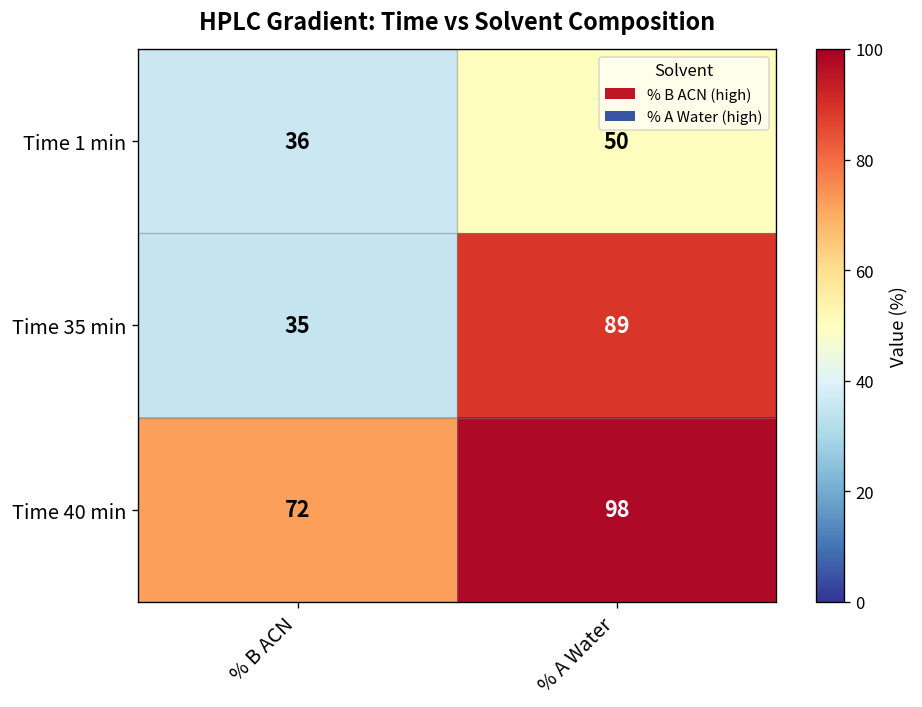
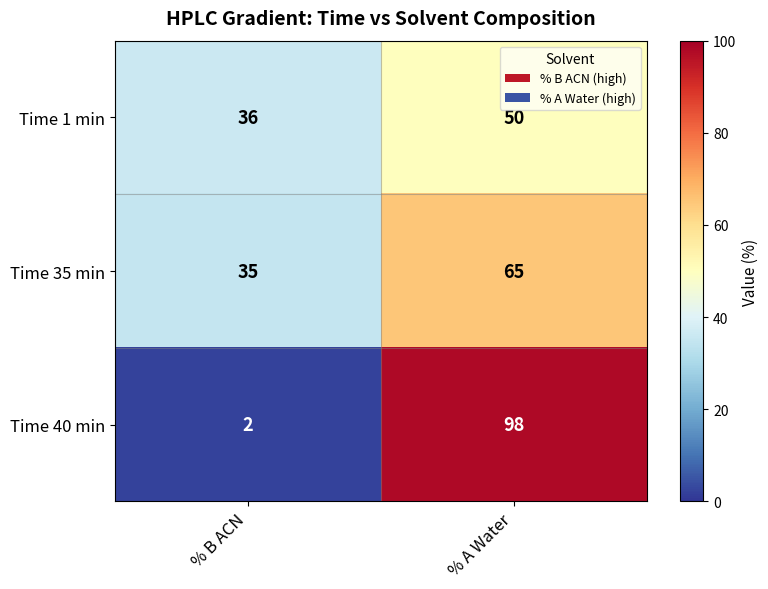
Time 35 min, % A Water: 89 -> 65
Time 40 min, % B ACN: 72 -> 2
